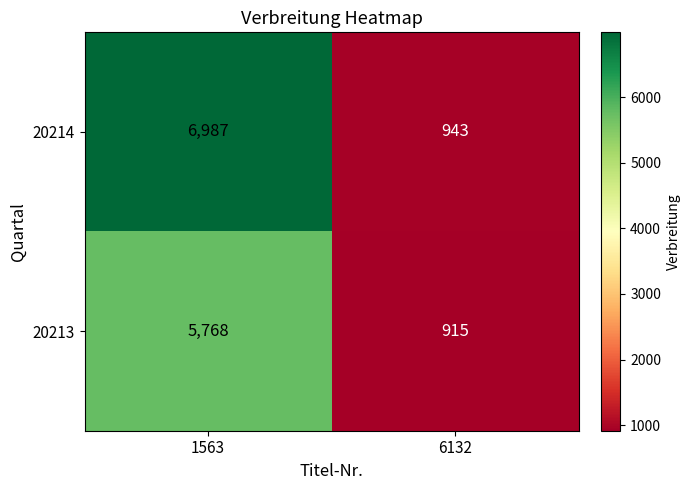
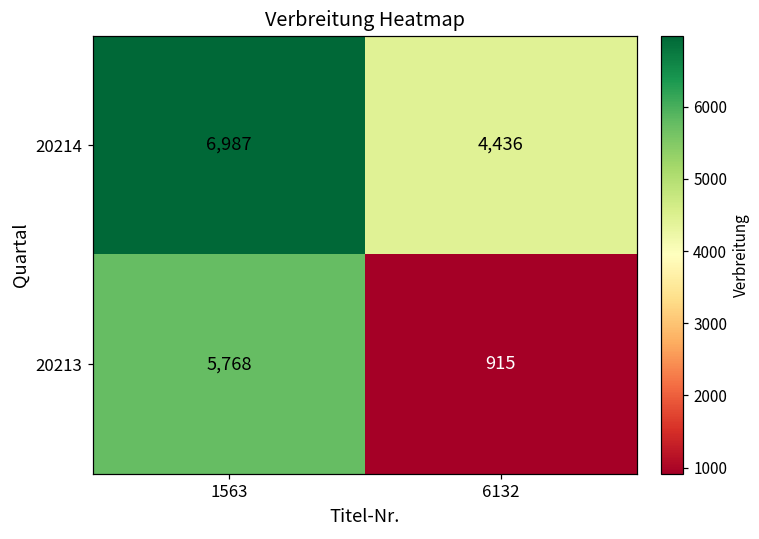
20214, 6132: 943 -> 4,436
